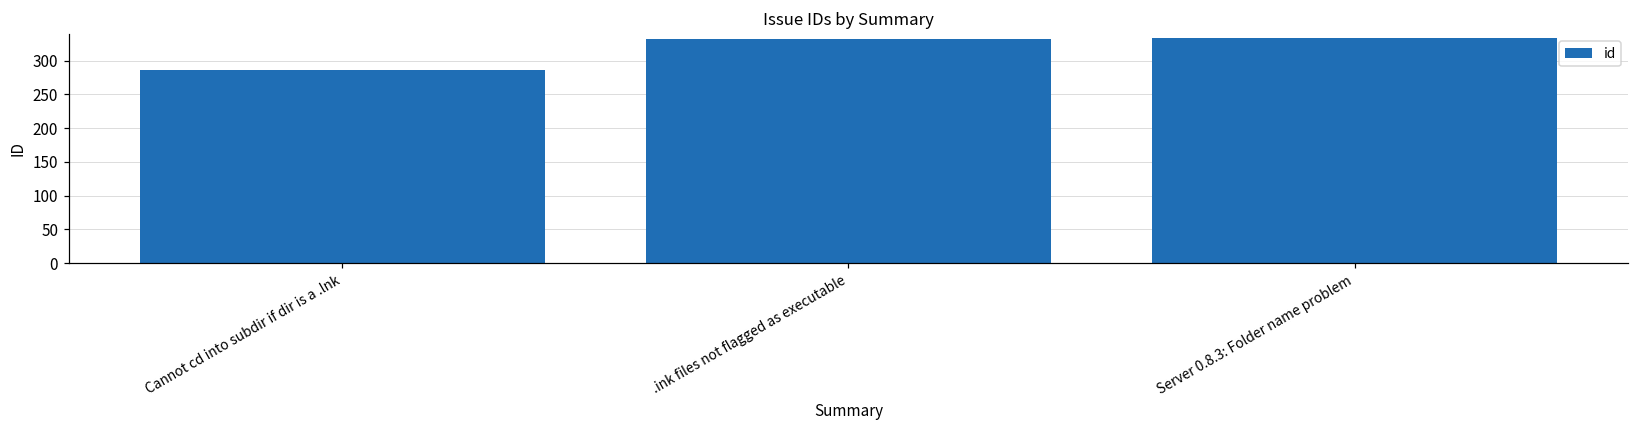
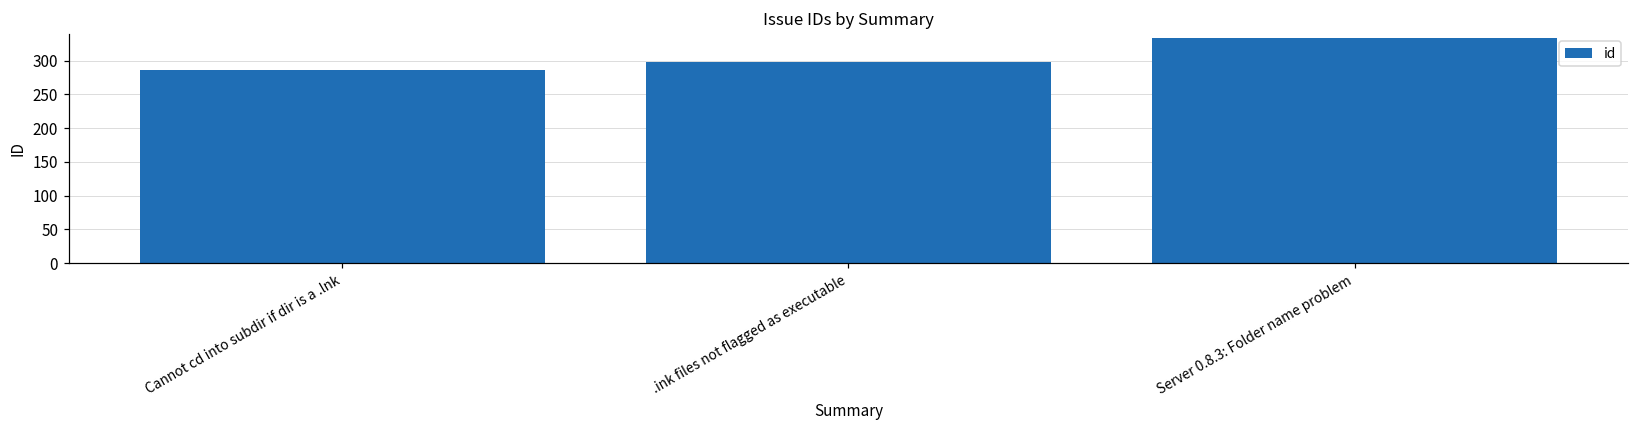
.ink files not flagged as executable: 330 -> 300
